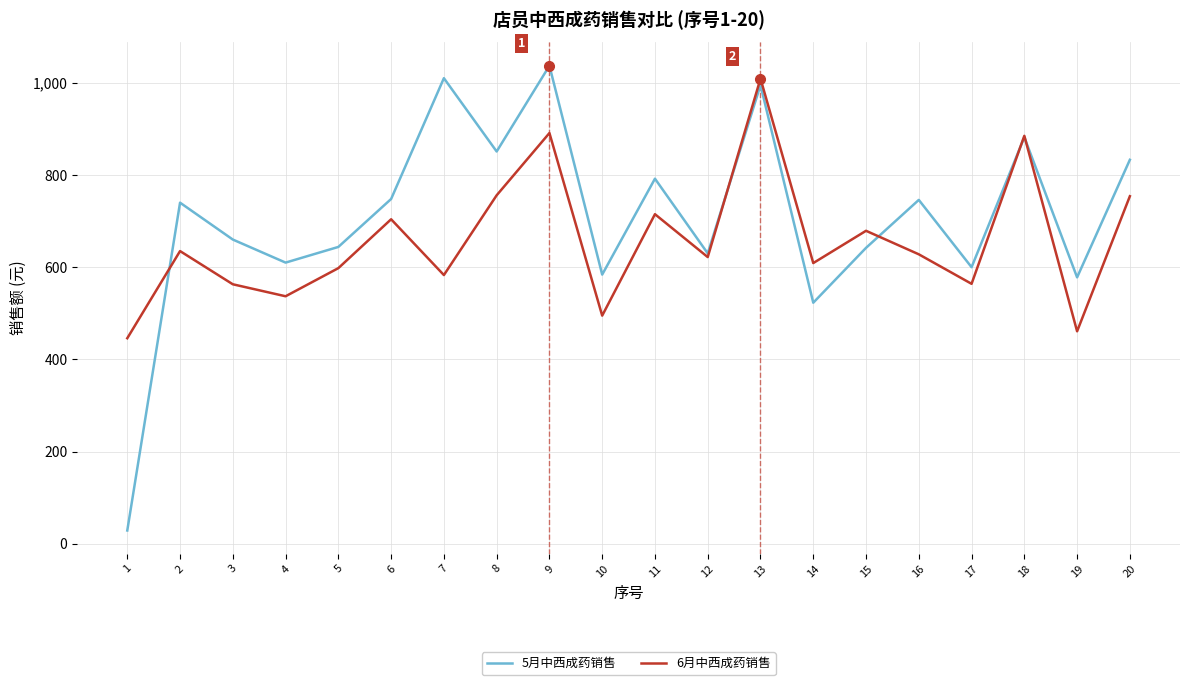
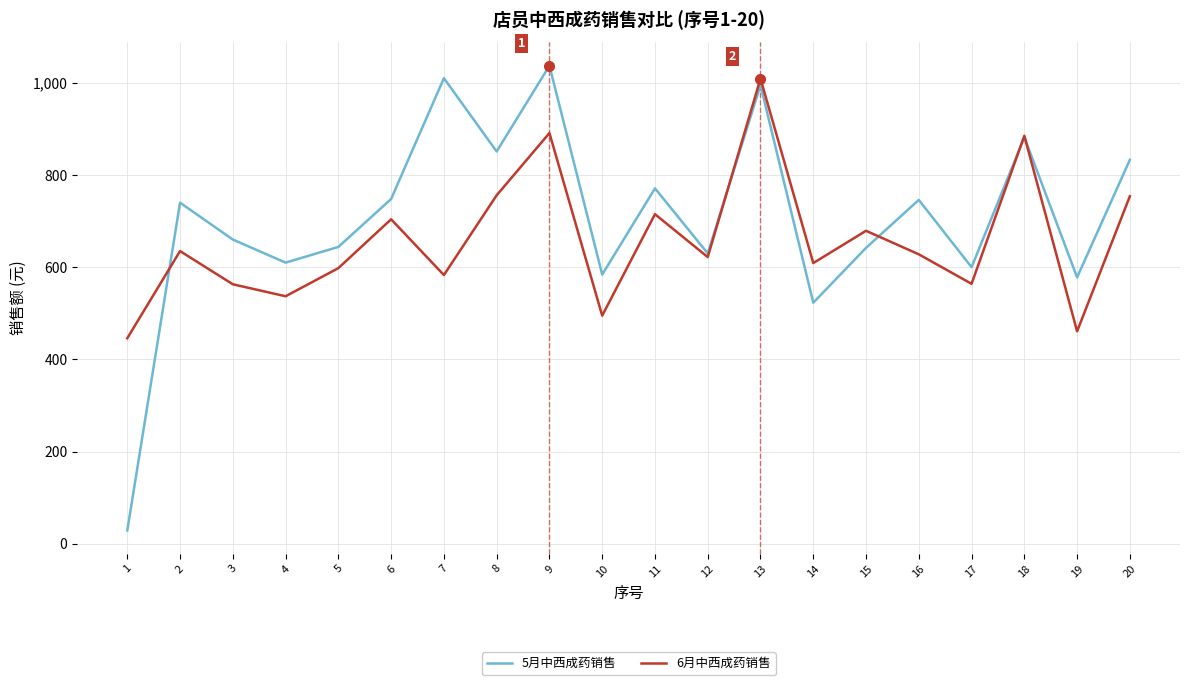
5月中西成药销售, 11: 790 -> 770
